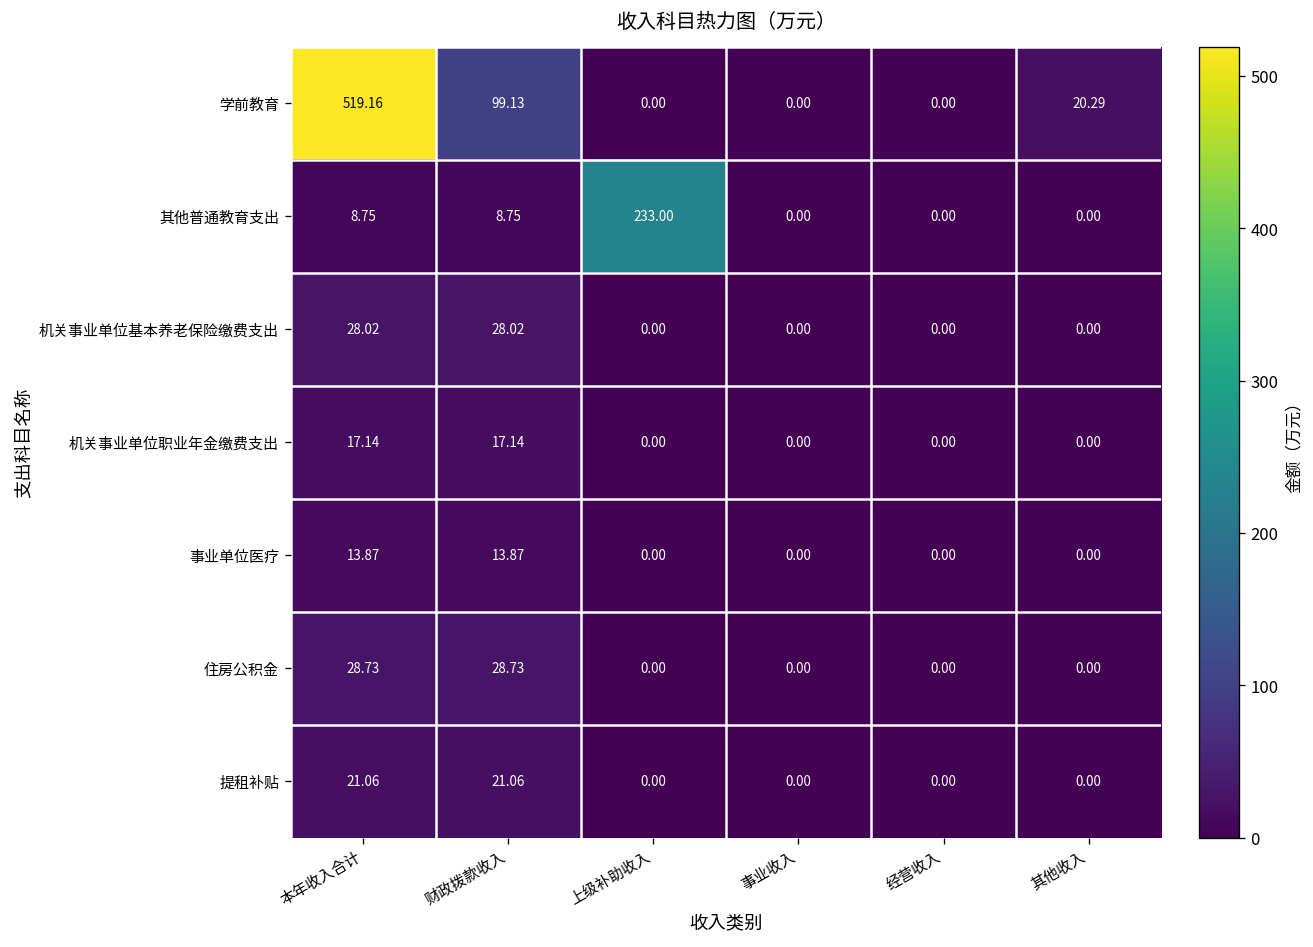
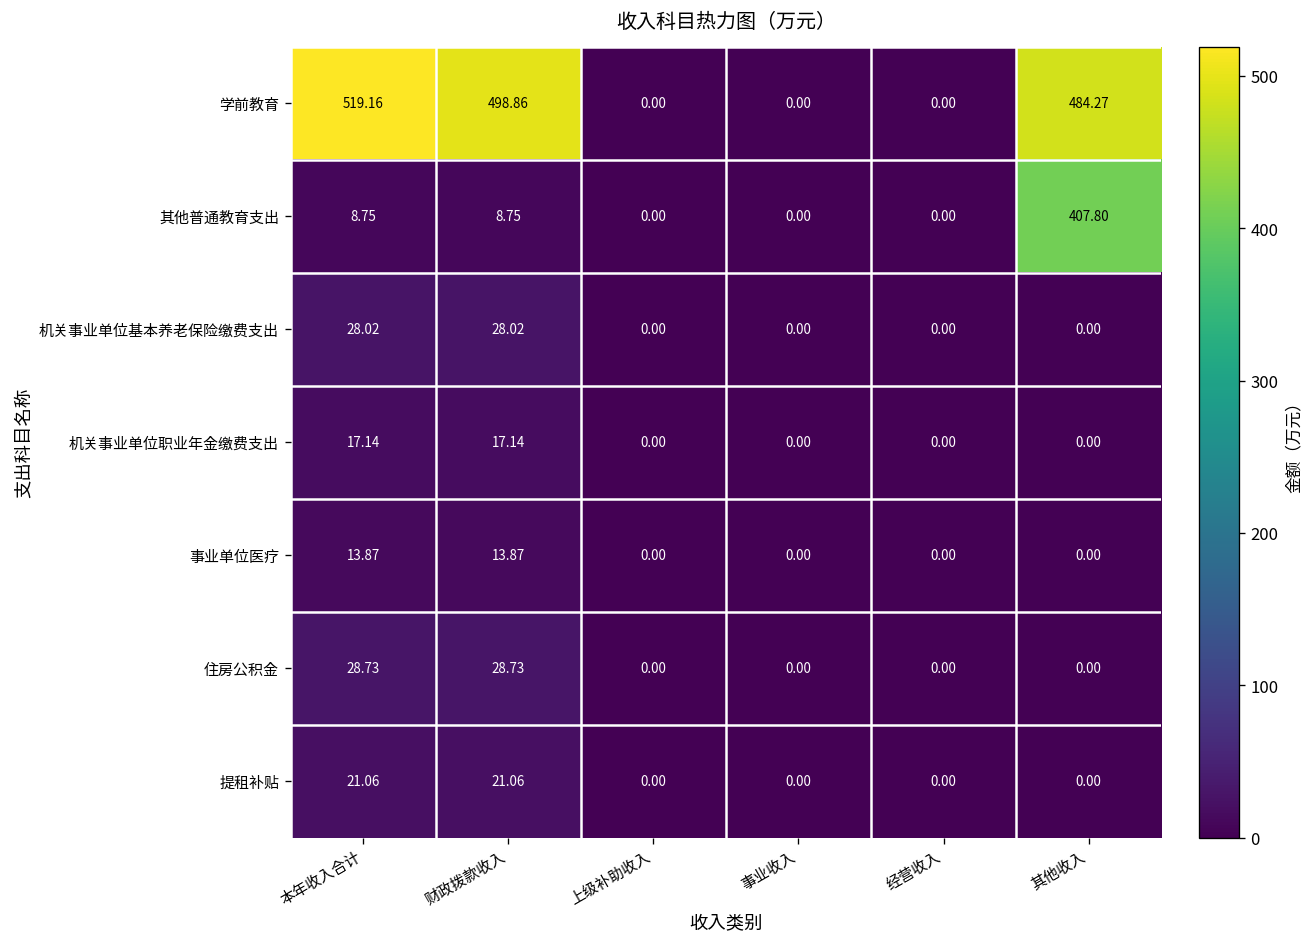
学前教育, 财政拨款收入: 99.13 -> 498.86
学前教育, 其他收入: 20.29 -> 484.27
其他普通教育支出, 上级补助收入: 233.00 -> 0.00
其他普通教育支出, 其他收入: 0.00 -> 407.80
